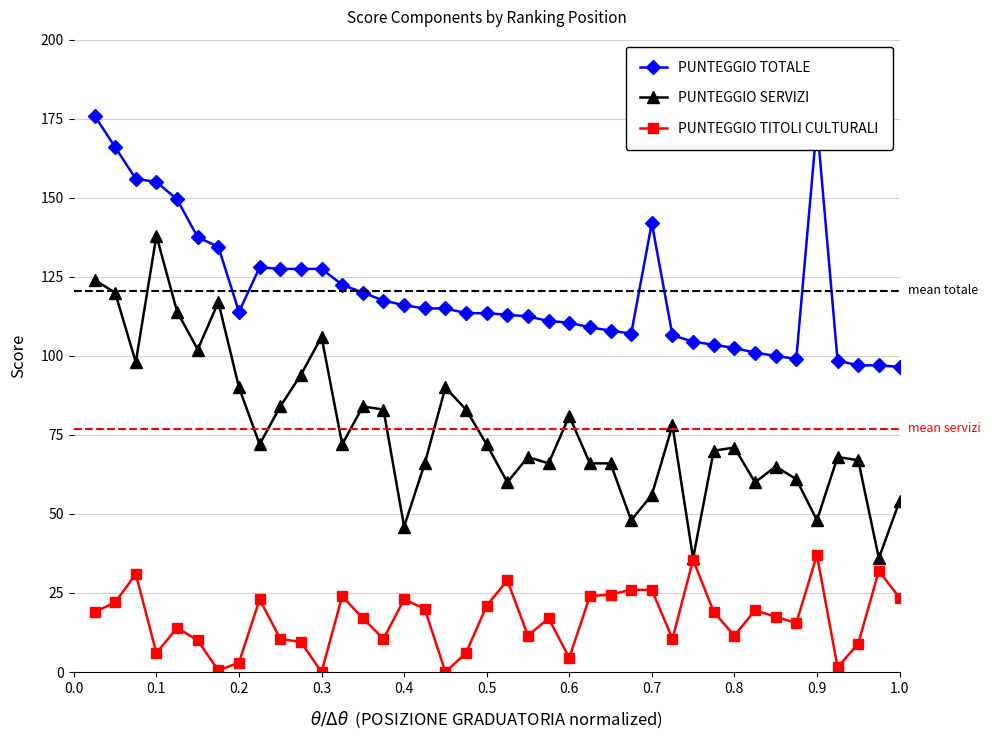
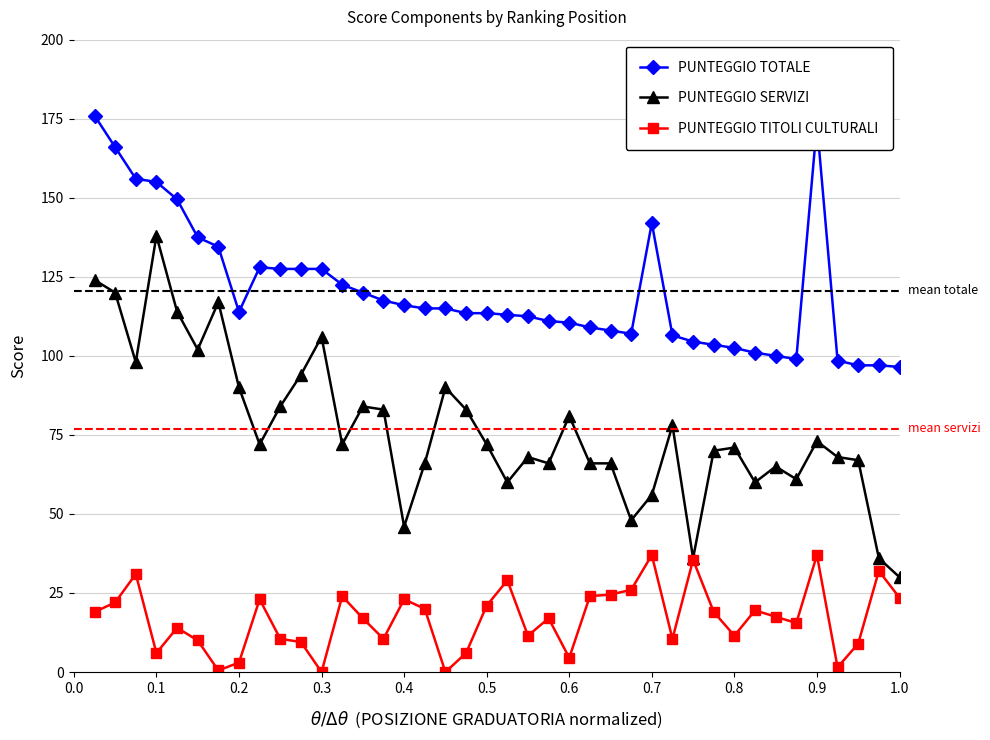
PUNTEGGIO TITOLI CULTURALI, 0.7: 26 -> 37
PUNTEGGIO SERVIZI, 0.9: 48 -> 73
PUNTEGGIO SERVIZI, 1.0: 54 -> 30
